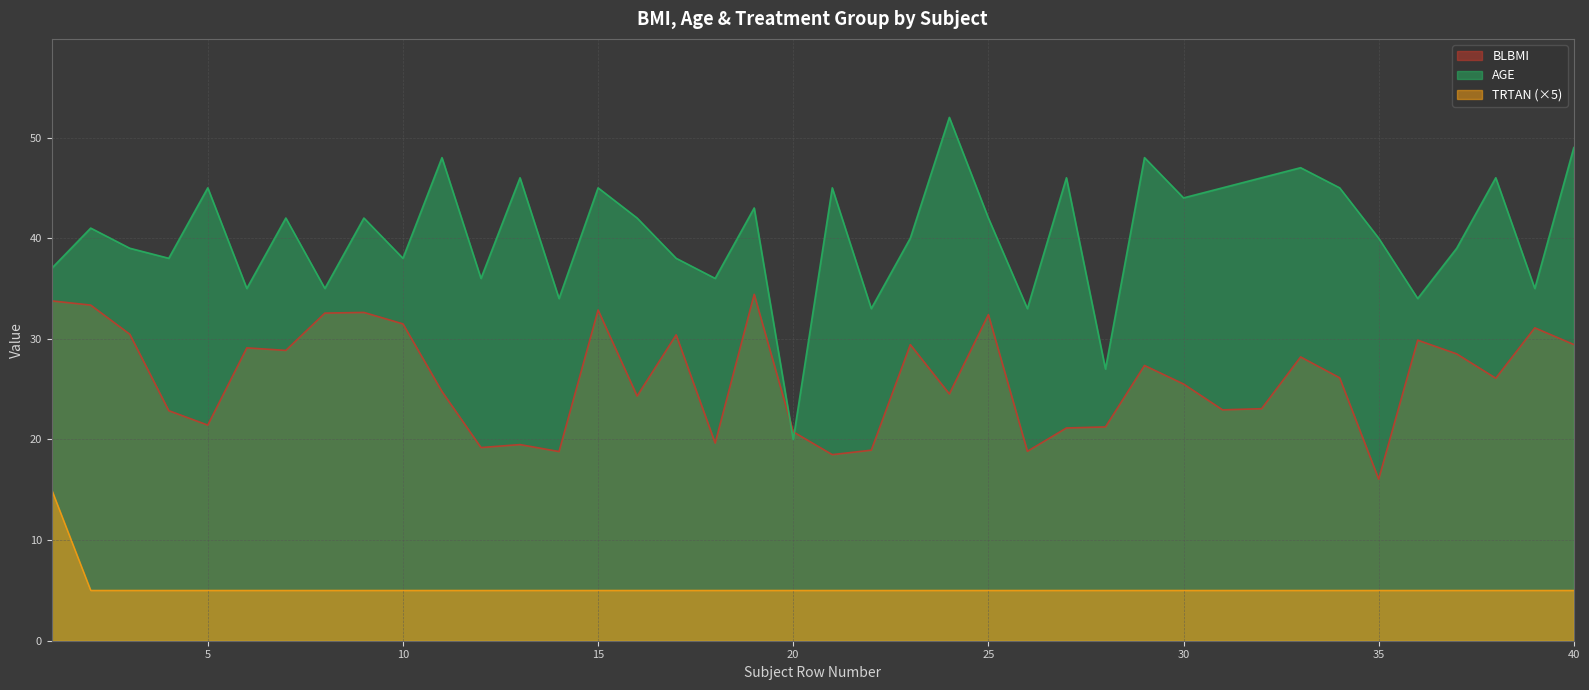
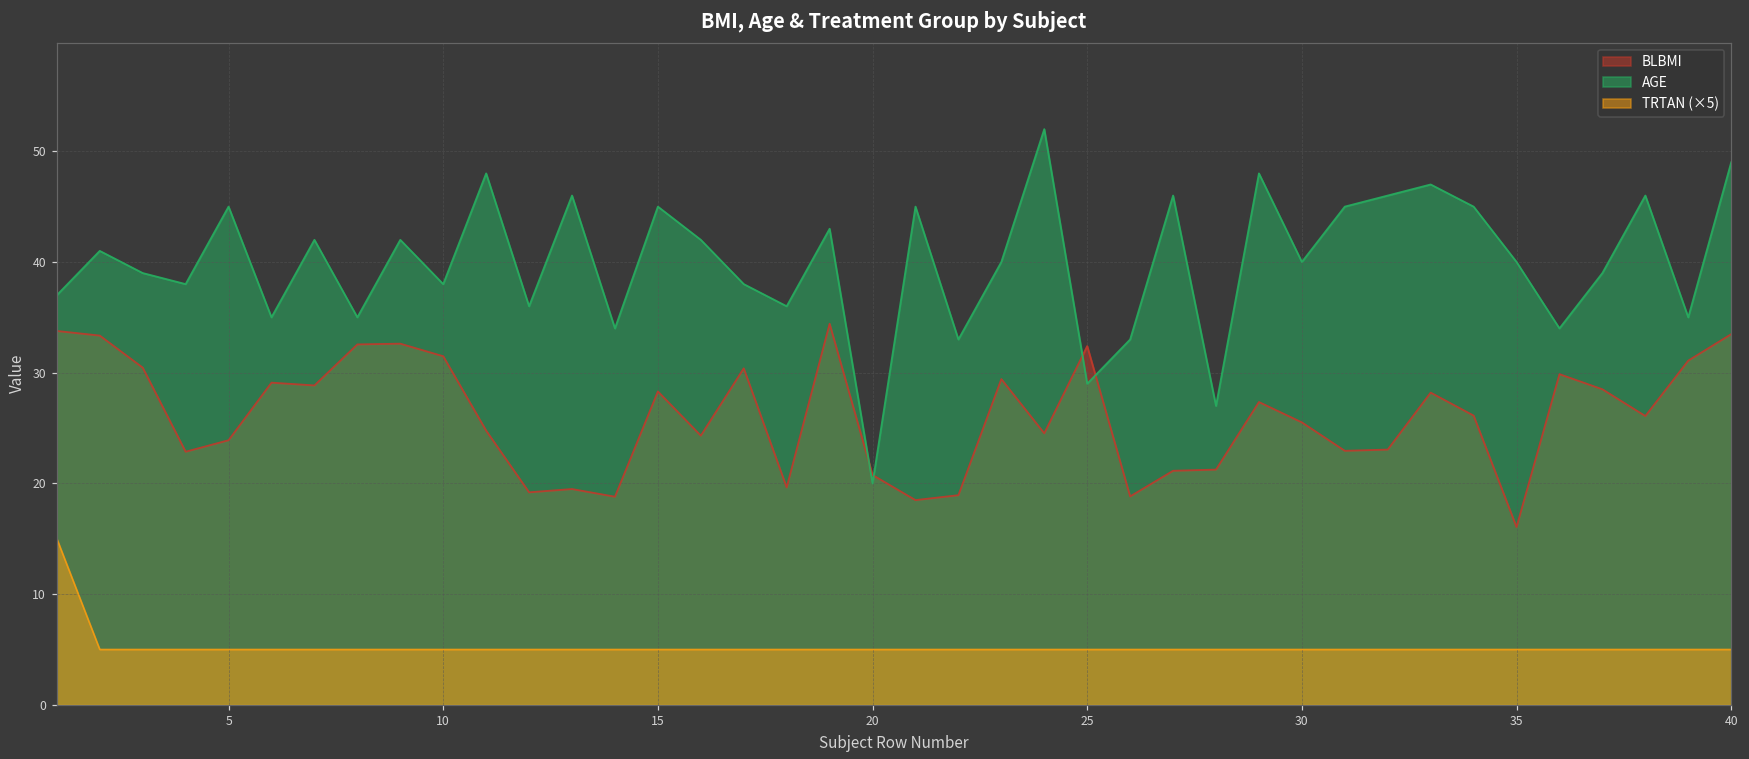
BLBMI, 5: 21.4 -> 23.9
BLBMI, 15: 32.9 -> 28.3
AGE, 25: 42 -> 29
AGE, 30: 44 -> 40
BLBMI, 40: 29.4 -> 33.5
